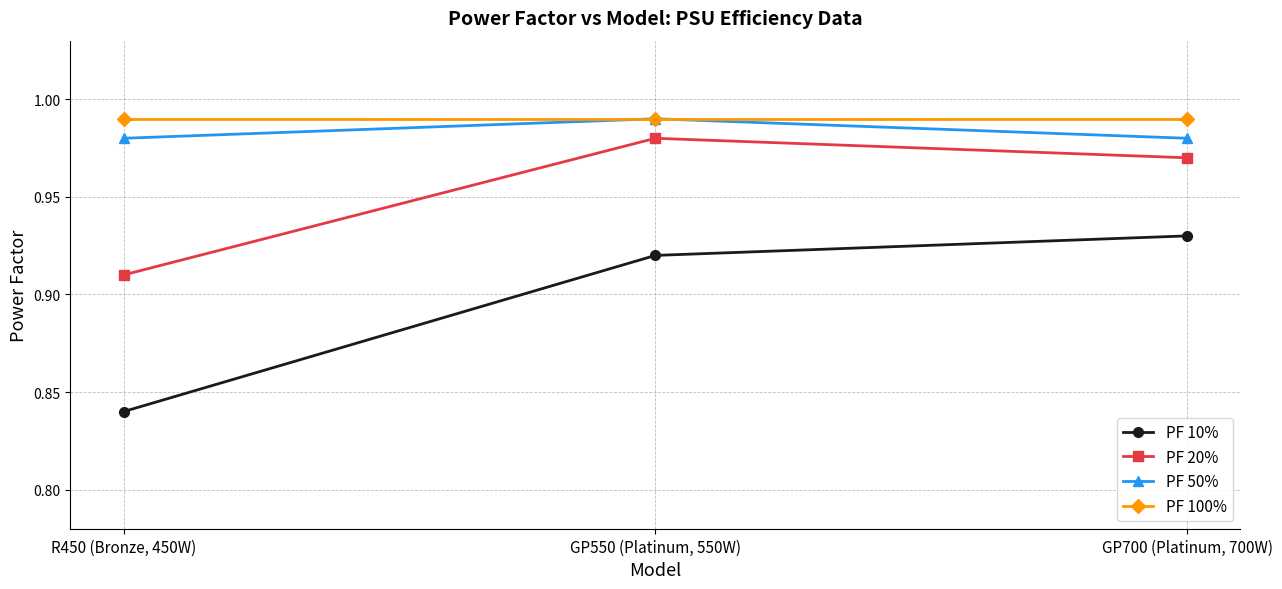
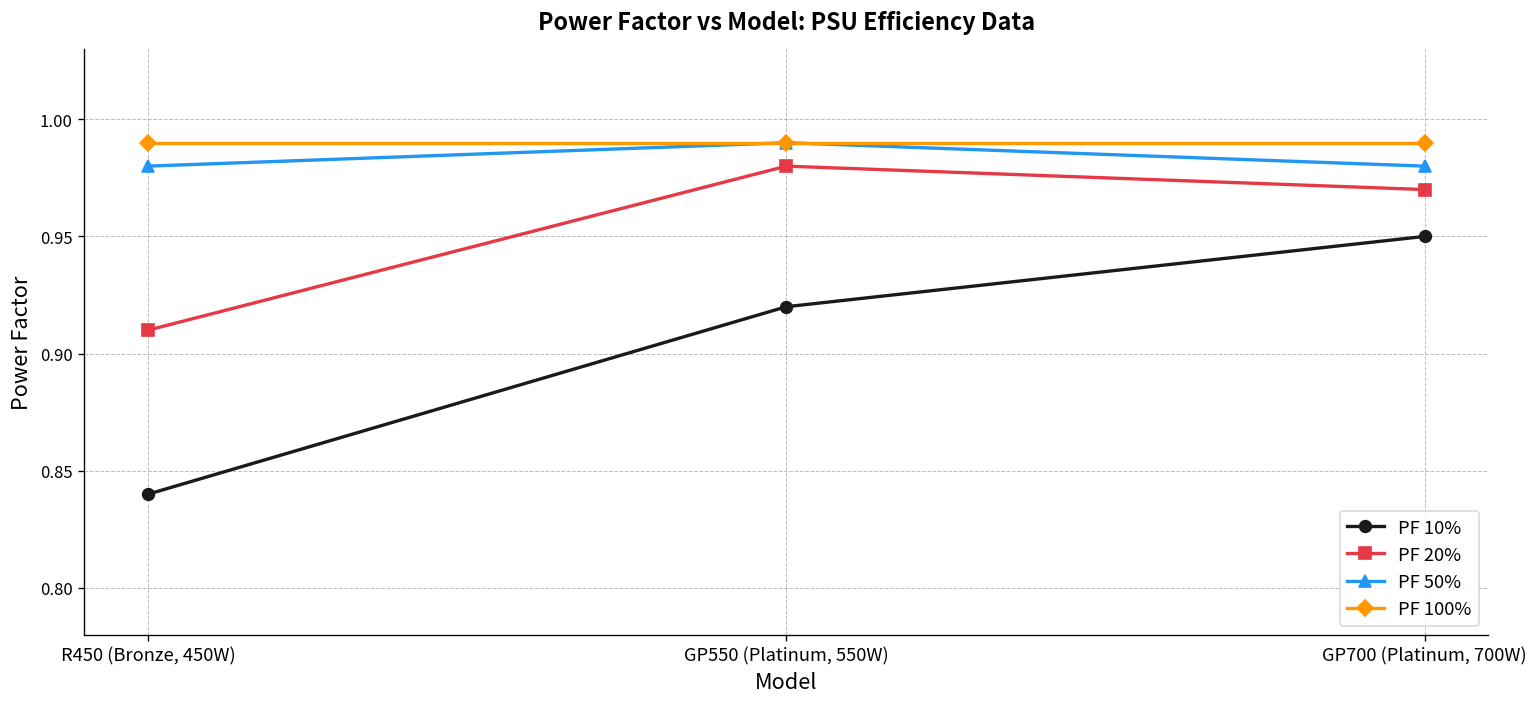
PF 10%, GP700 (Platinum, 700W): 0.93 -> 0.95
